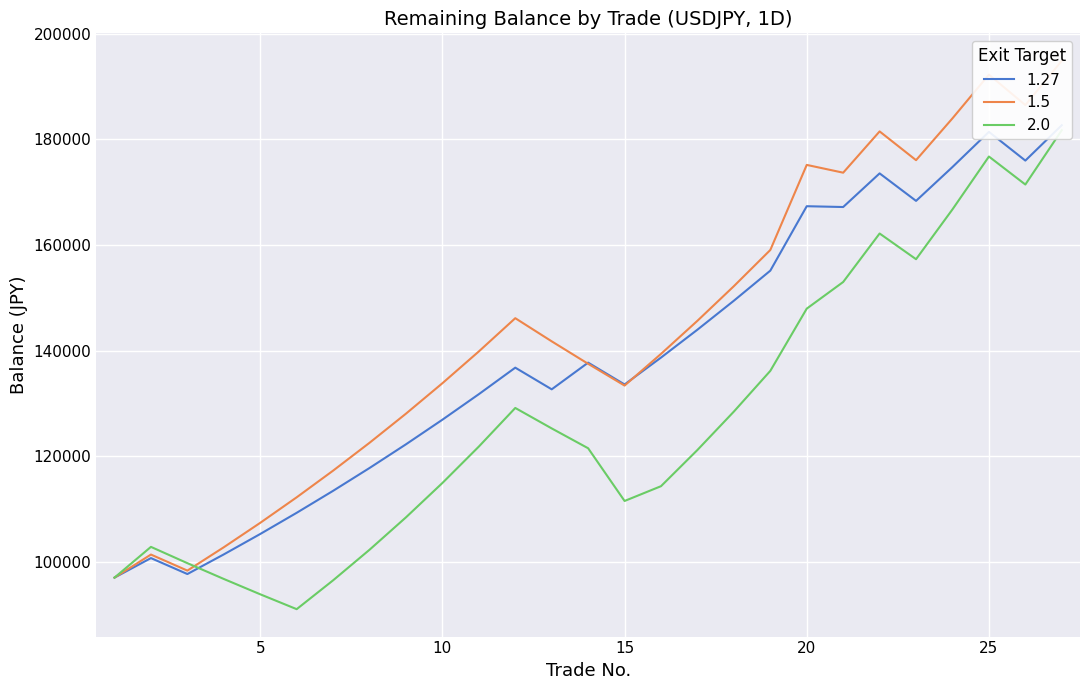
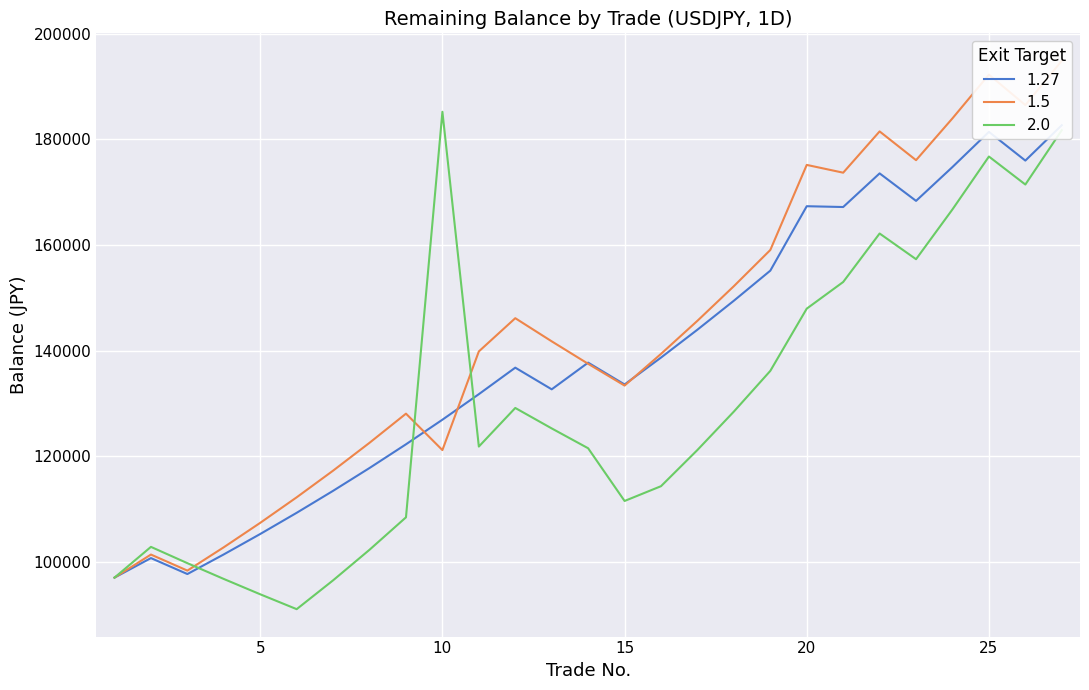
1.5, 10: 134000 -> 121000
2.0, 10: 115000 -> 185000
